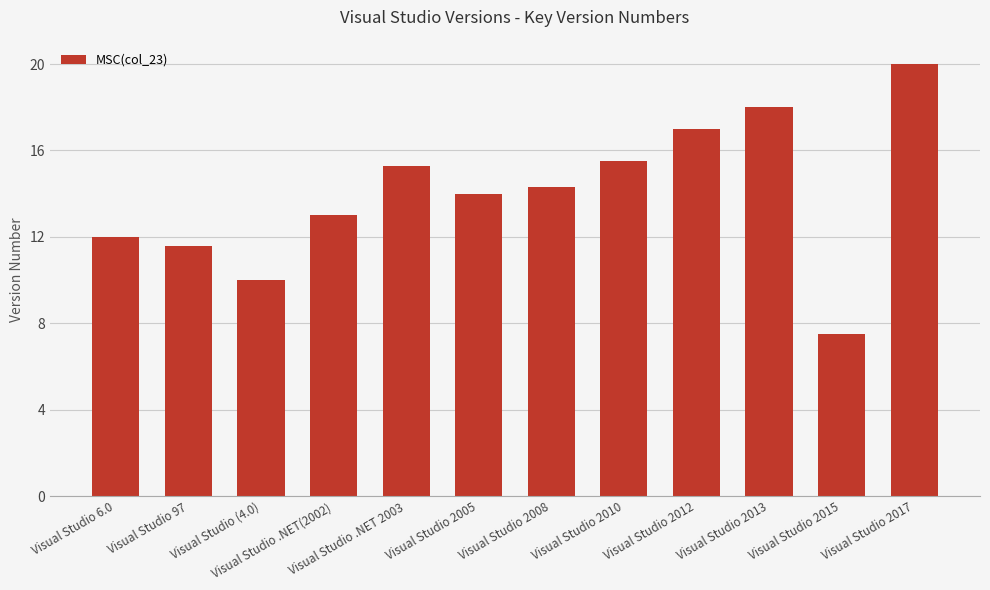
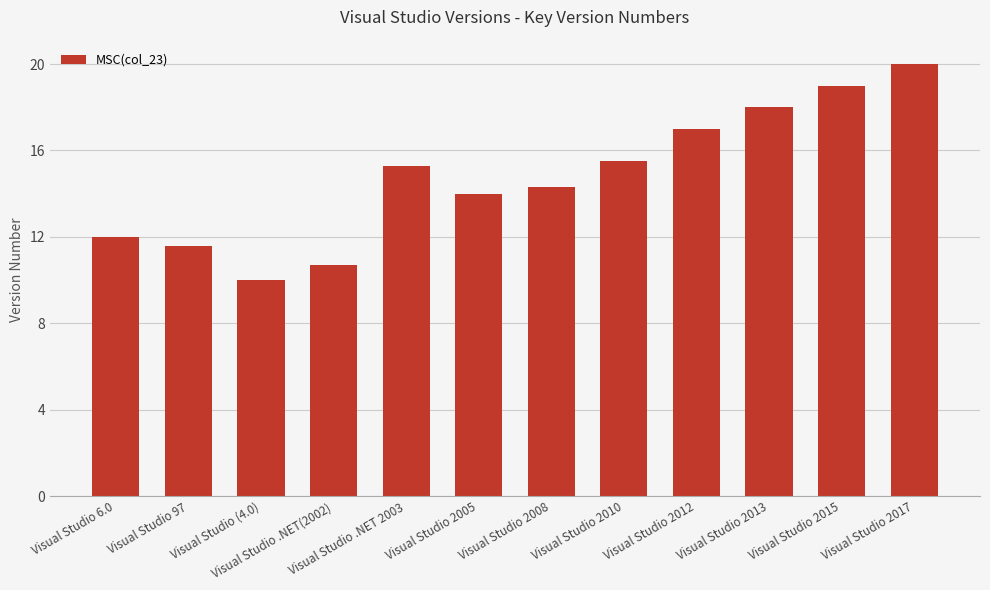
Visual Studio .NET(2002): 13.0 -> 10.7
Visual Studio 2015: 7.5 -> 19.0
